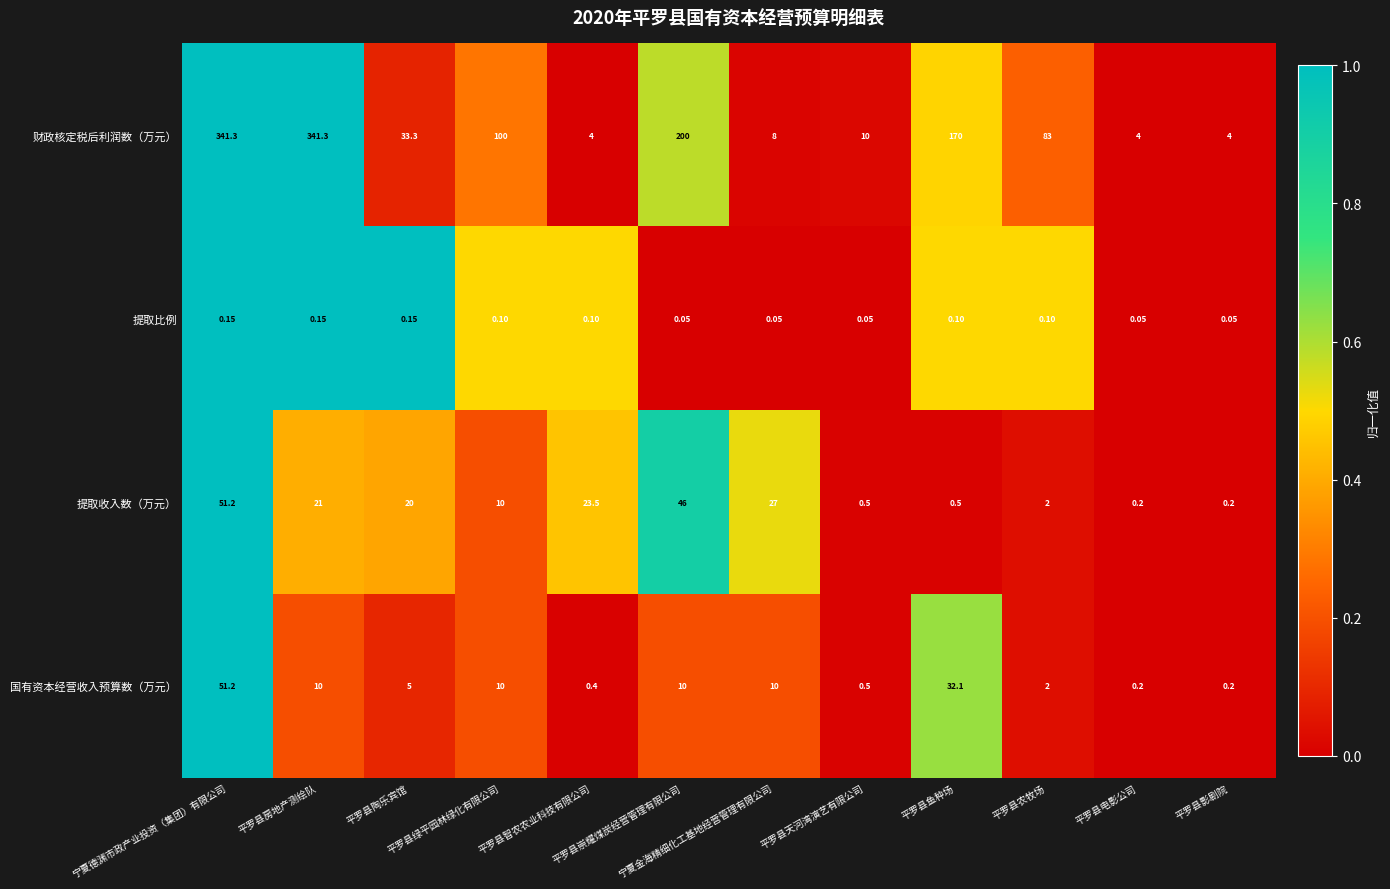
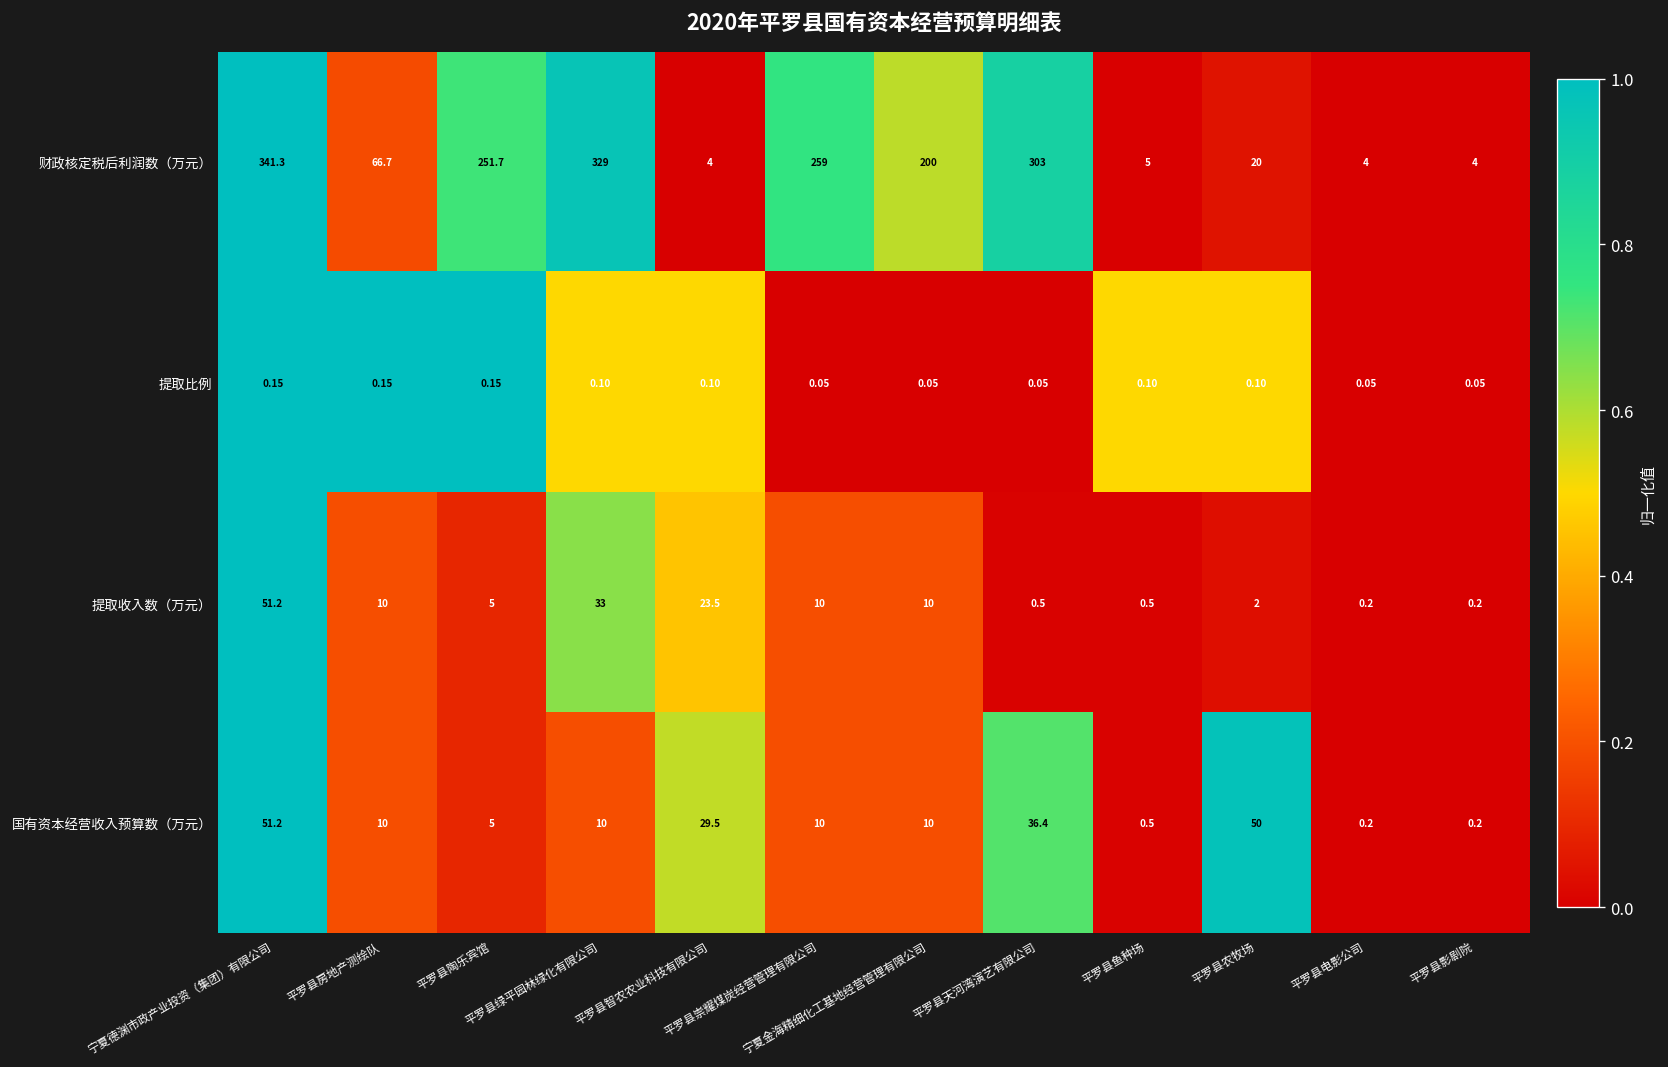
财政核定税后利润数（万元）, 平罗县房地产测绘队: 341.3 -> 66.7
财政核定税后利润数（万元）, 平罗县陶乐宾馆: 33.3 -> 251.7
财政核定税后利润数（万元）, 平罗县绿平园林绿化有限公司: 100 -> 329
财政核定税后利润数（万元）, 平罗县崇耀煤炭经营管理有限公司: 200 -> 259
财政核定税后利润数（万元）, 宁夏金海精细化工基地经营管理有限公司: 8 -> 200
财政核定税后利润数（万元）, 平罗县天河湾演艺有限公司: 10 -> 303
财政核定税后利润数（万元）, 平罗县鱼种场: 170 -> 5
财政核定税后利润数（万元）, 平罗县农牧场: 83 -> 20
提取收入数（万元）, 平罗县房地产测绘队: 21 -> 10
提取收入数（万元）, 平罗县陶乐宾馆: 20 -> 5
提取收入数（万元）, 平罗县绿平园林绿化有限公司: 10 -> 33
提取收入数（万元）, 平罗县崇耀煤炭经营管理有限公司: 46 -> 10
提取收入数（万元）, 宁夏金海精细化工基地经营管理有限公司: 27 -> 10
国有资本经营收入预算数（万元）, 平罗县智农农业科技有限公司: 0.4 -> 29.5
国有资本经营收入预算数（万元）, 平罗县天河湾演艺有限公司: 0.5 -> 36.4
国有资本经营收入预算数（万元）, 平罗县鱼种场: 32.1 -> 0.5
国有资本经营收入预算数（万元）, 平罗县农牧场: 2 -> 50
